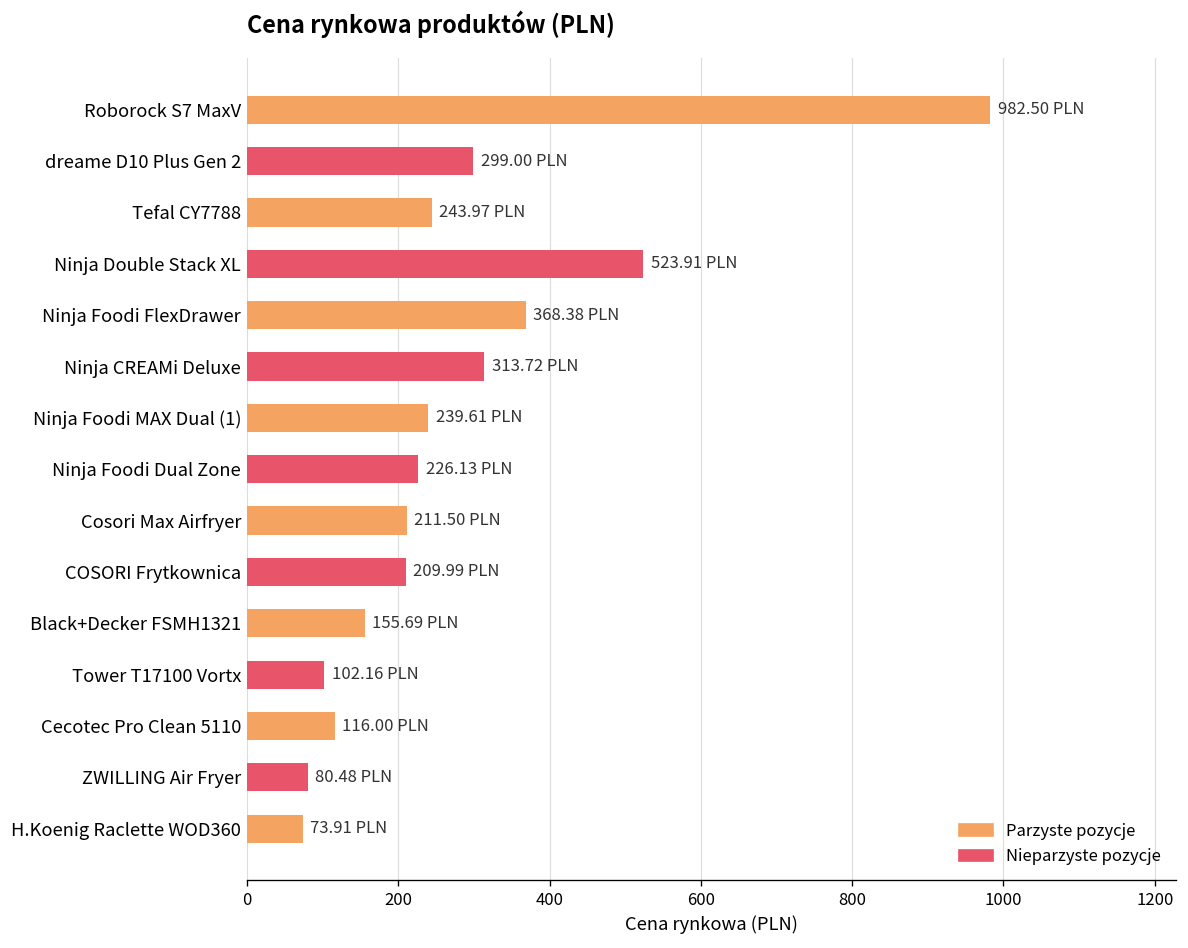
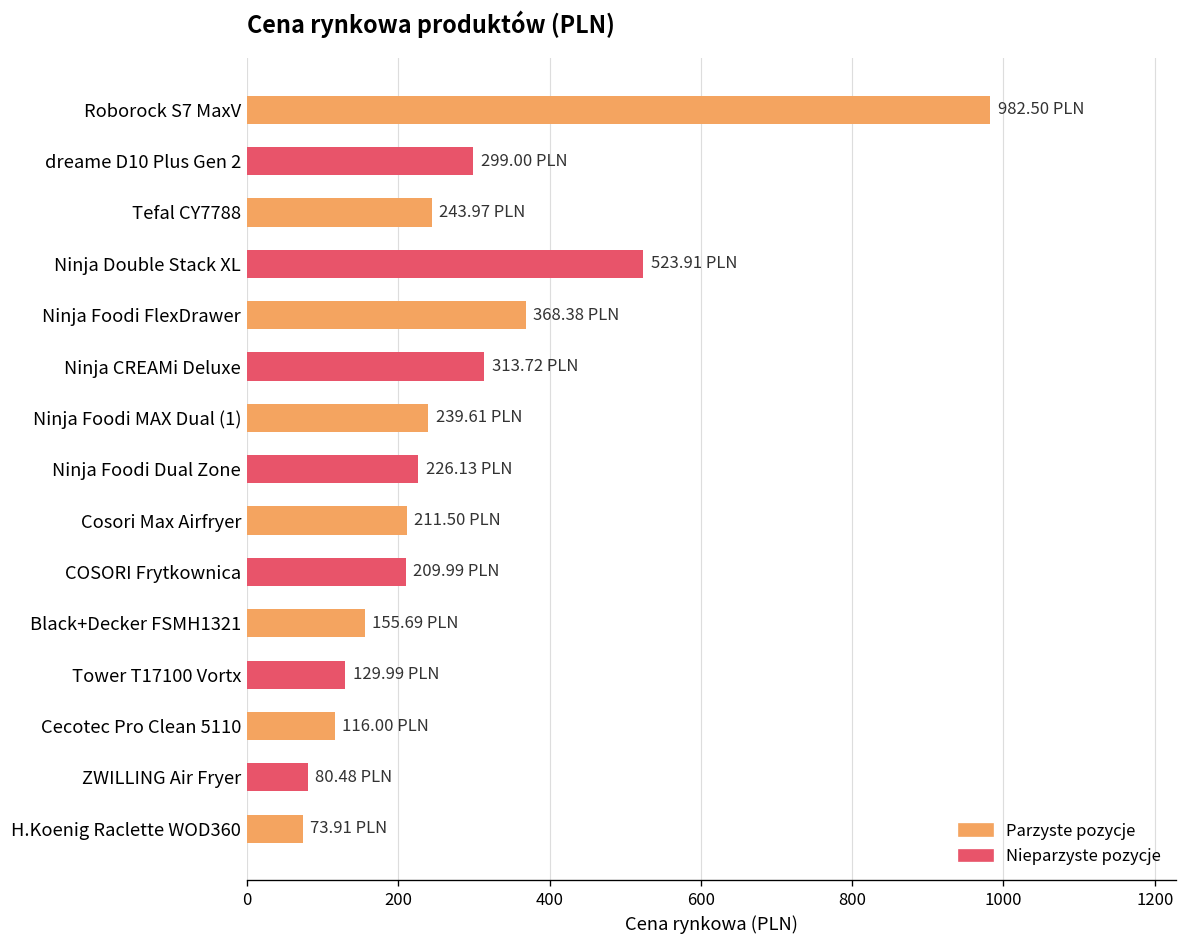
Tower T17100 Vortx: 102.16 -> 129.99
